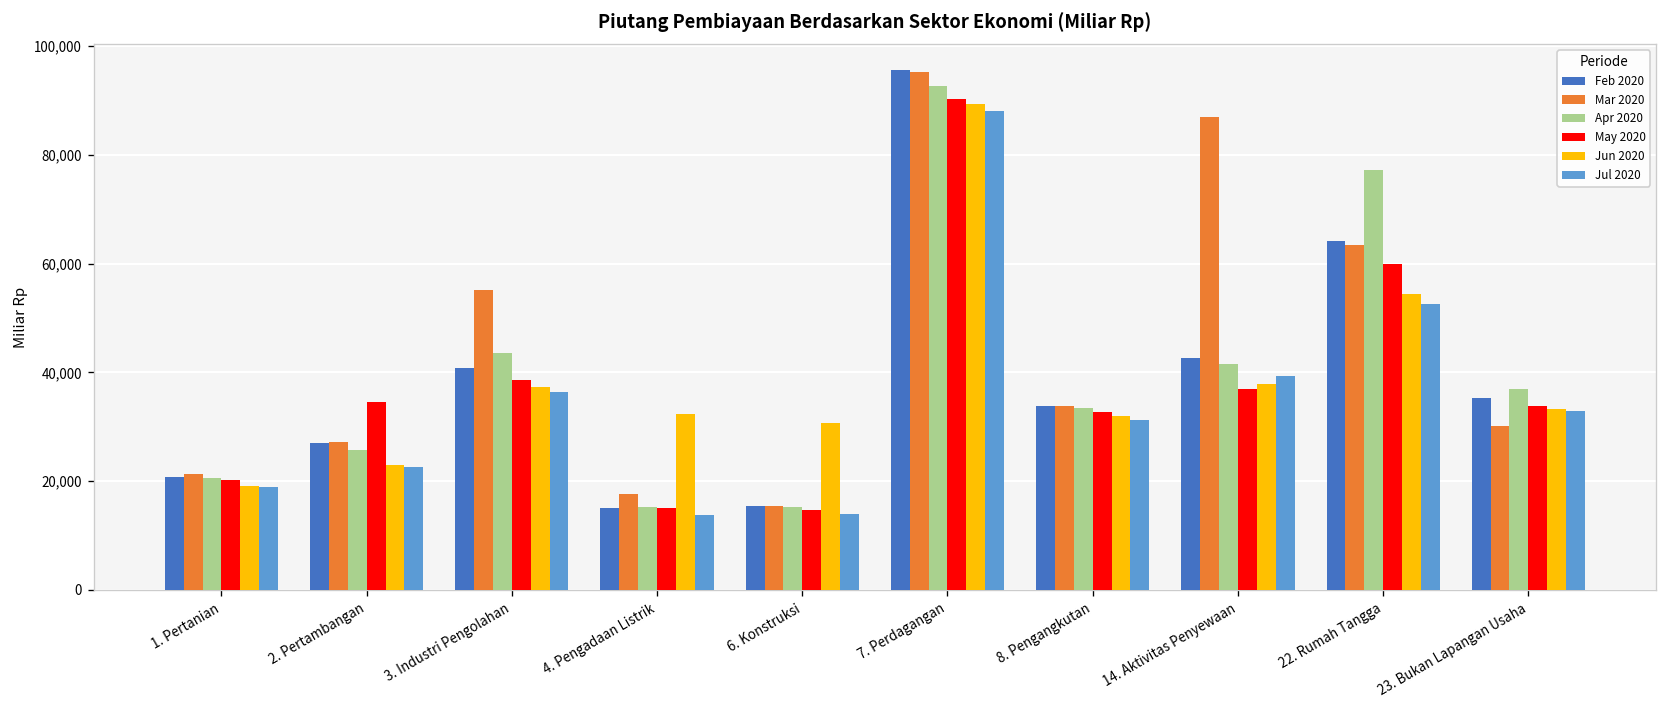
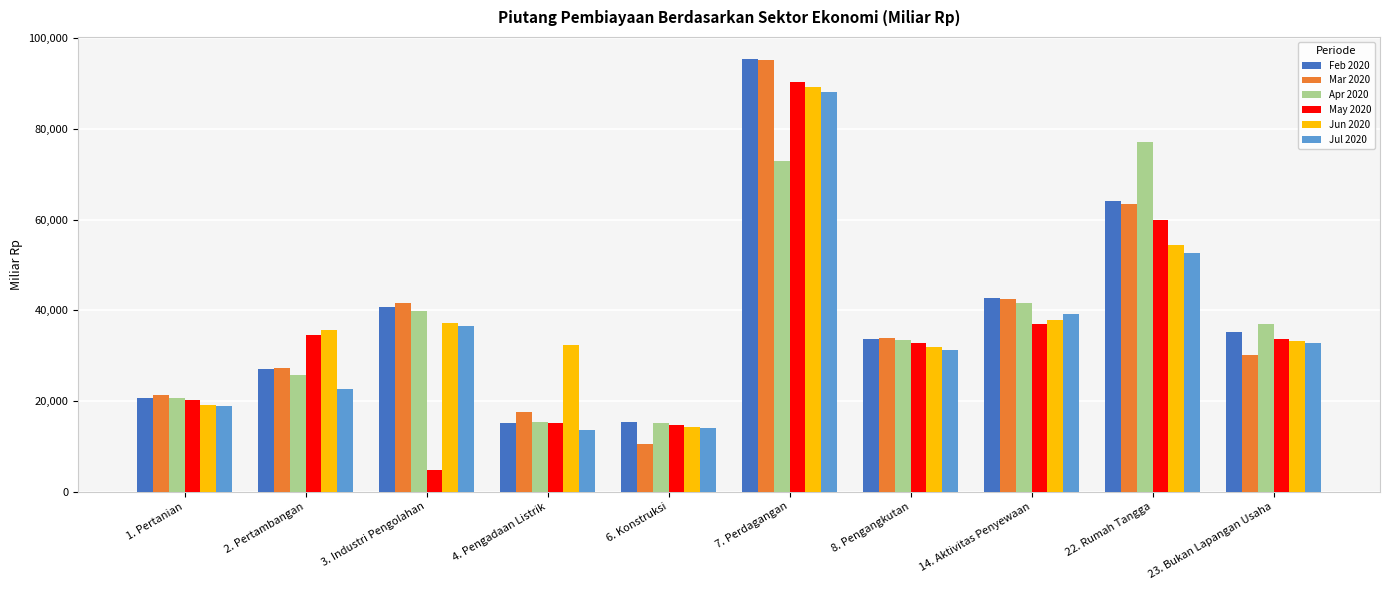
Jun 2020, 2. Pertambangan: 23,000 -> 36,000
Mar 2020, 3. Industri Pengolahan: 55,000 -> 42,000
Apr 2020, 3. Industri Pengolahan: 43,000 -> 40,000
May 2020, 3. Industri Pengolahan: 39,000 -> 5,000
Mar 2020, 6. Konstruksi: 15,000 -> 10,000
Jun 2020, 6. Konstruksi: 31,000 -> 14,000
Apr 2020, 7. Perdagangan: 93,000 -> 73,000
Mar 2020, 14. Aktivitas Penyewaan: 87,000 -> 42,000
